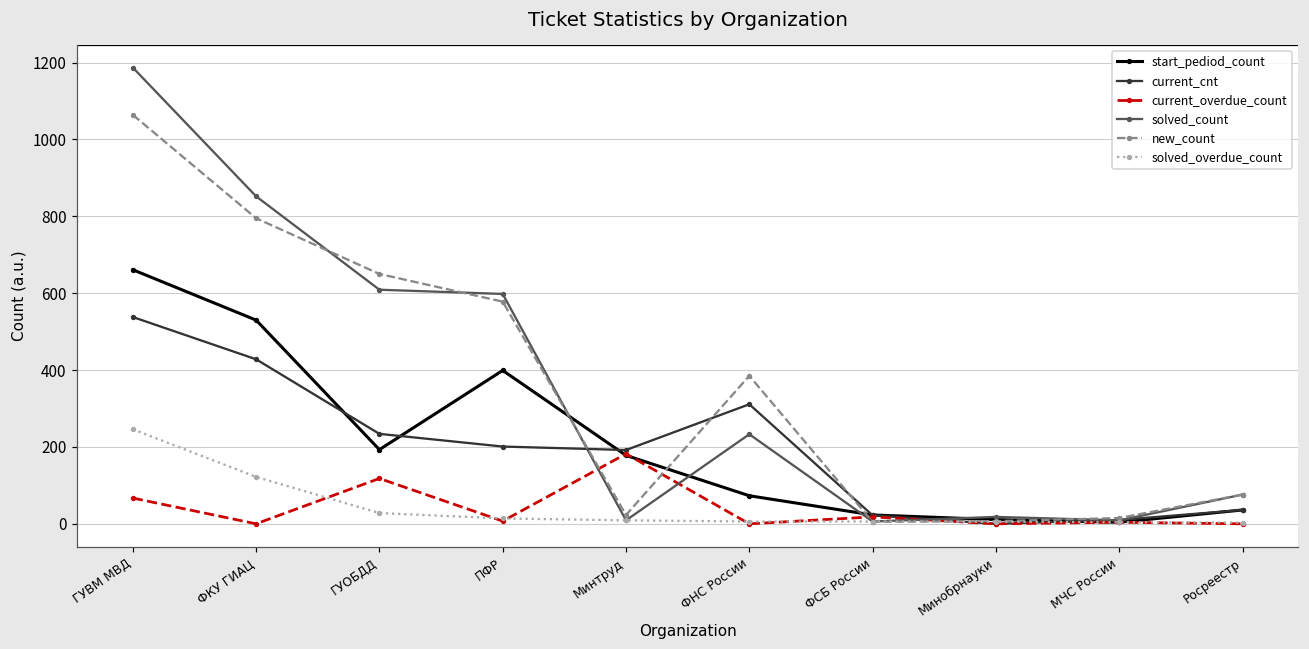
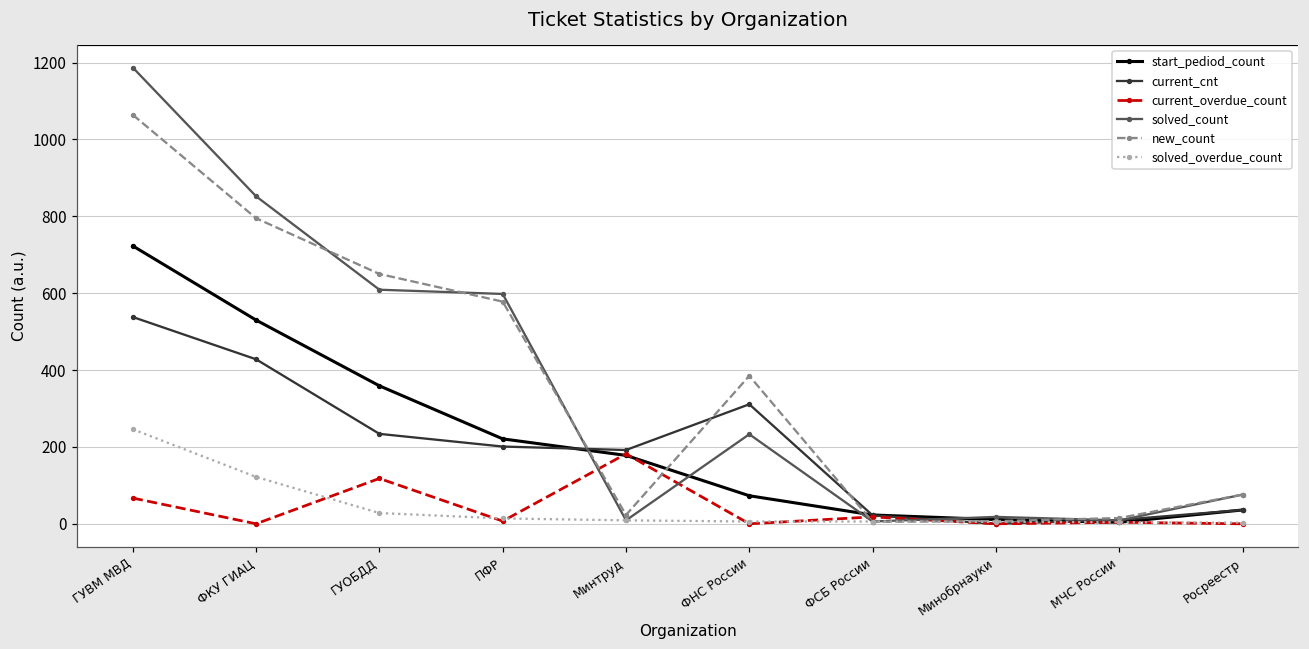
start_pediod_count, ГУВМ МВД: 660 -> 720
start_pediod_count, ГУОБДД: 190 -> 360
start_pediod_count, ПФР: 400 -> 220
